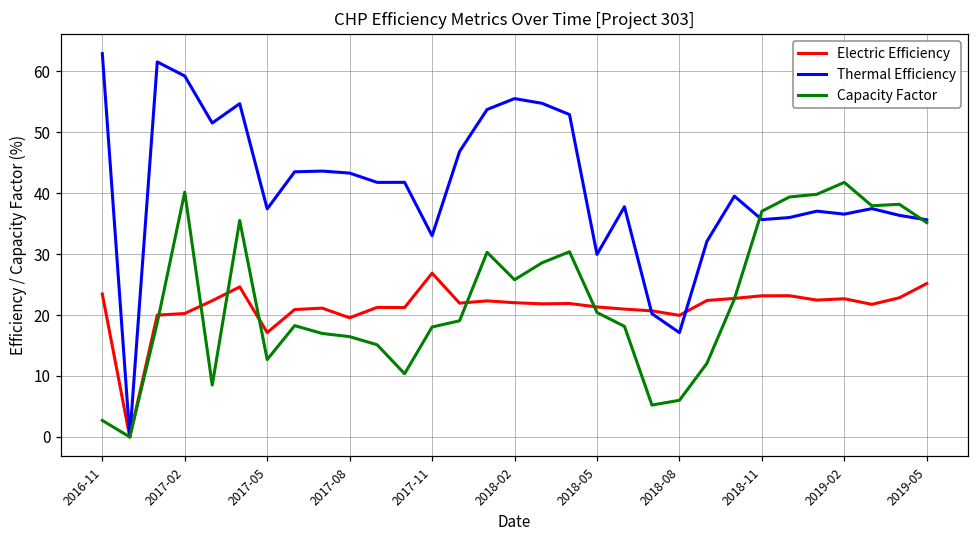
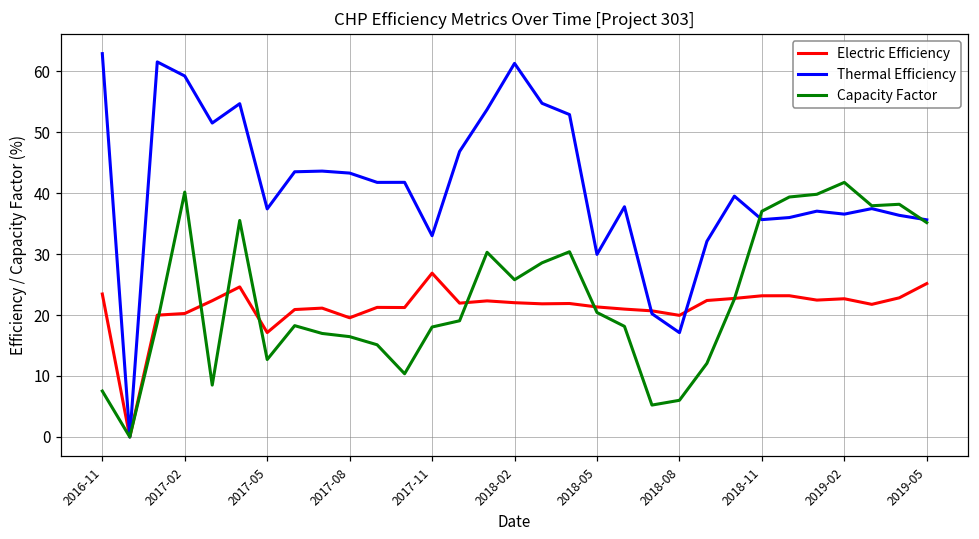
Capacity Factor, 2016-11: 3 -> 8
Thermal Efficiency, 2018-02: 55 -> 61
